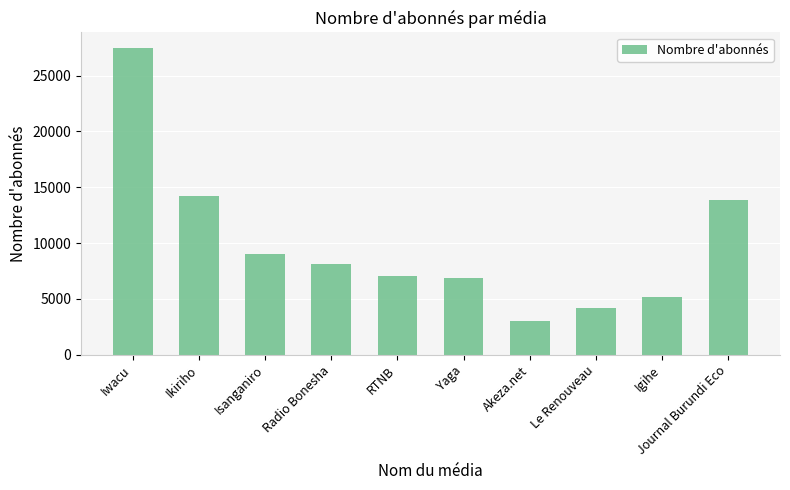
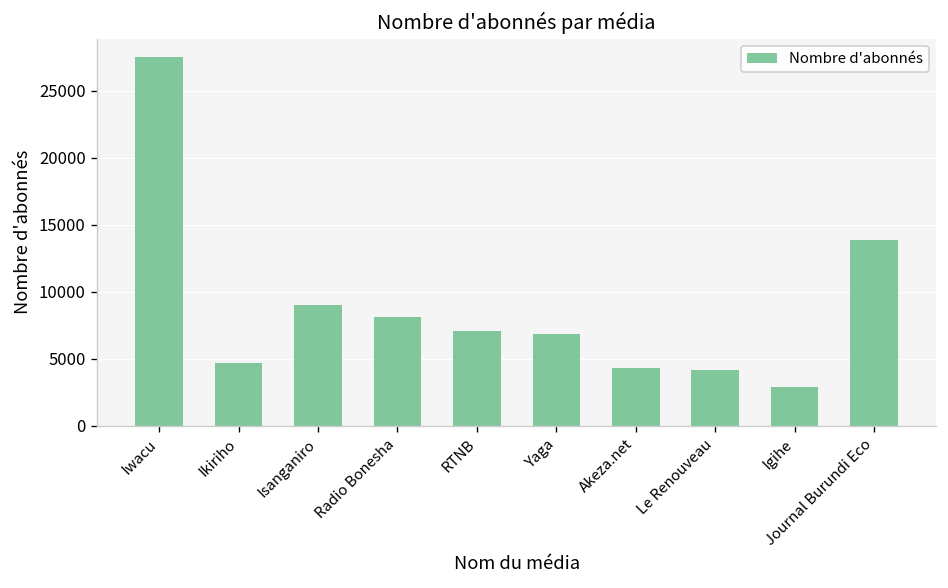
Ikiriho: 14200 -> 4600
Akeza.net: 3000 -> 4300
Igihe: 5100 -> 2900
